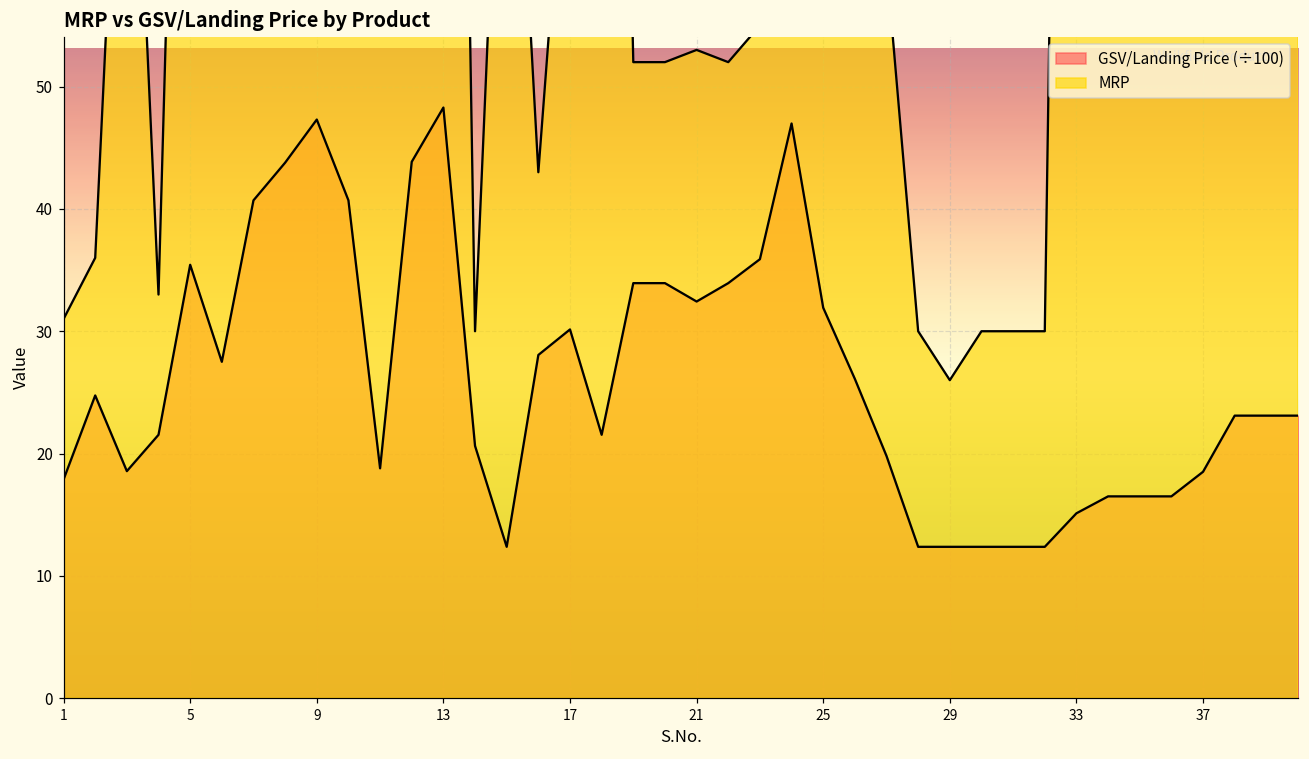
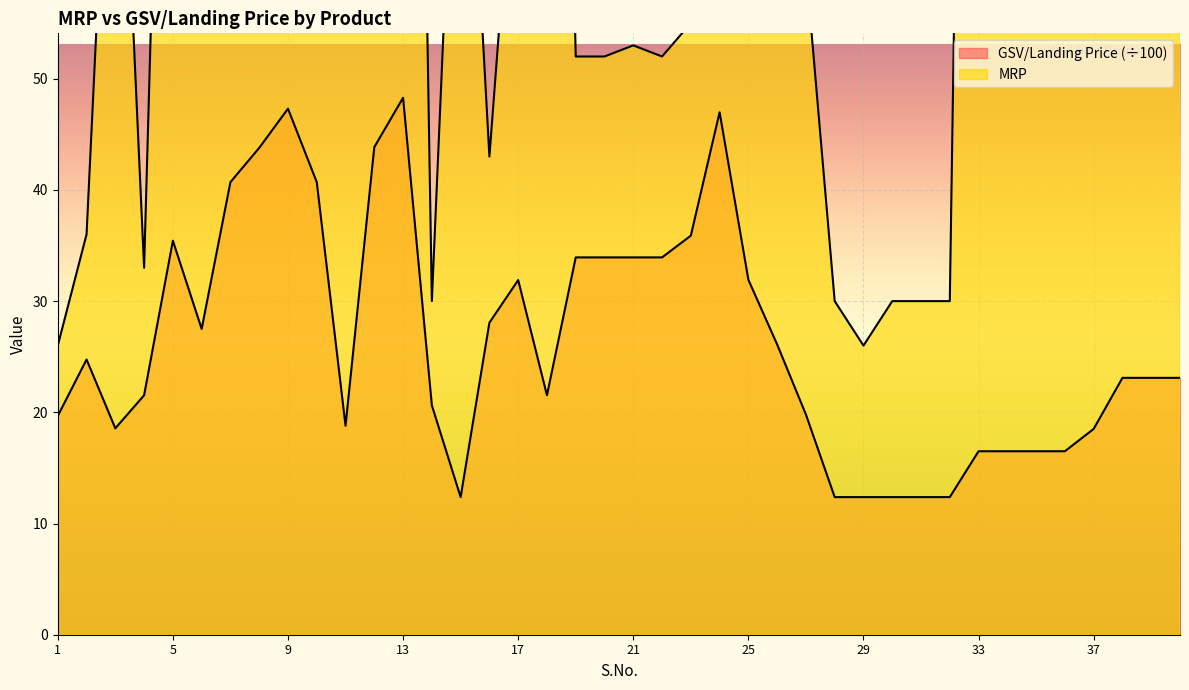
GSV/Landing Price (÷100), 1: 17.9 -> 19.7
MRP, 1: 31 -> 26
GSV/Landing Price (÷100), 17: 30.1 -> 31.9
GSV/Landing Price (÷100), 21: 32.4 -> 33.9
GSV/Landing Price (÷100), 33: 15.1 -> 16.5
